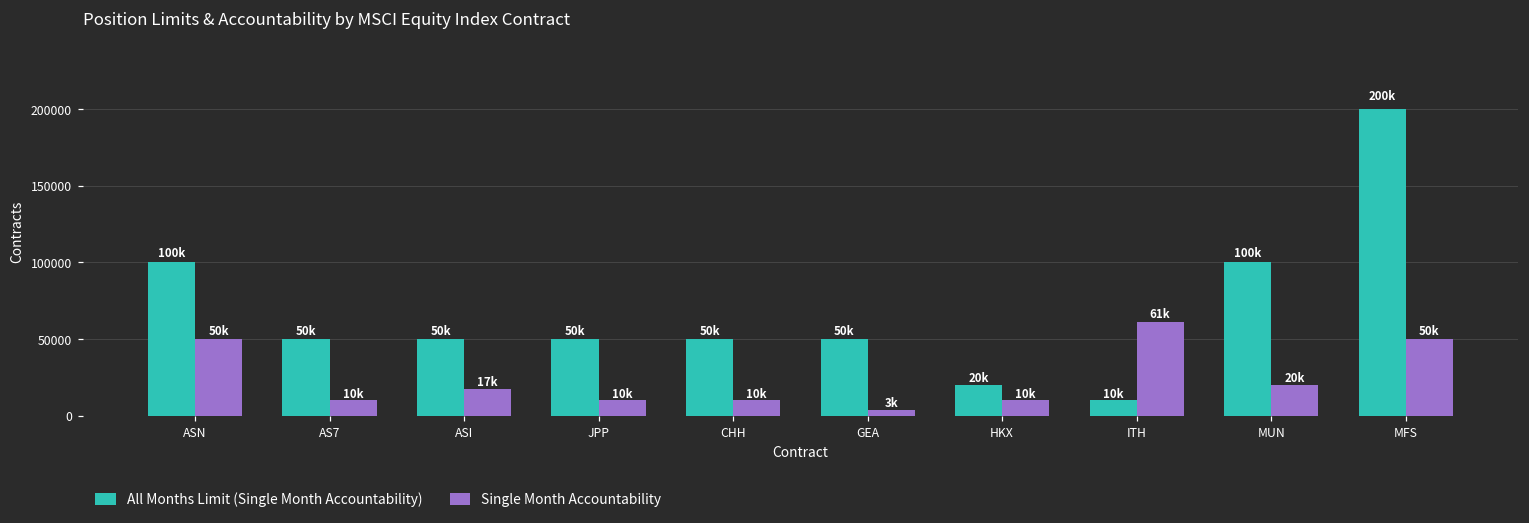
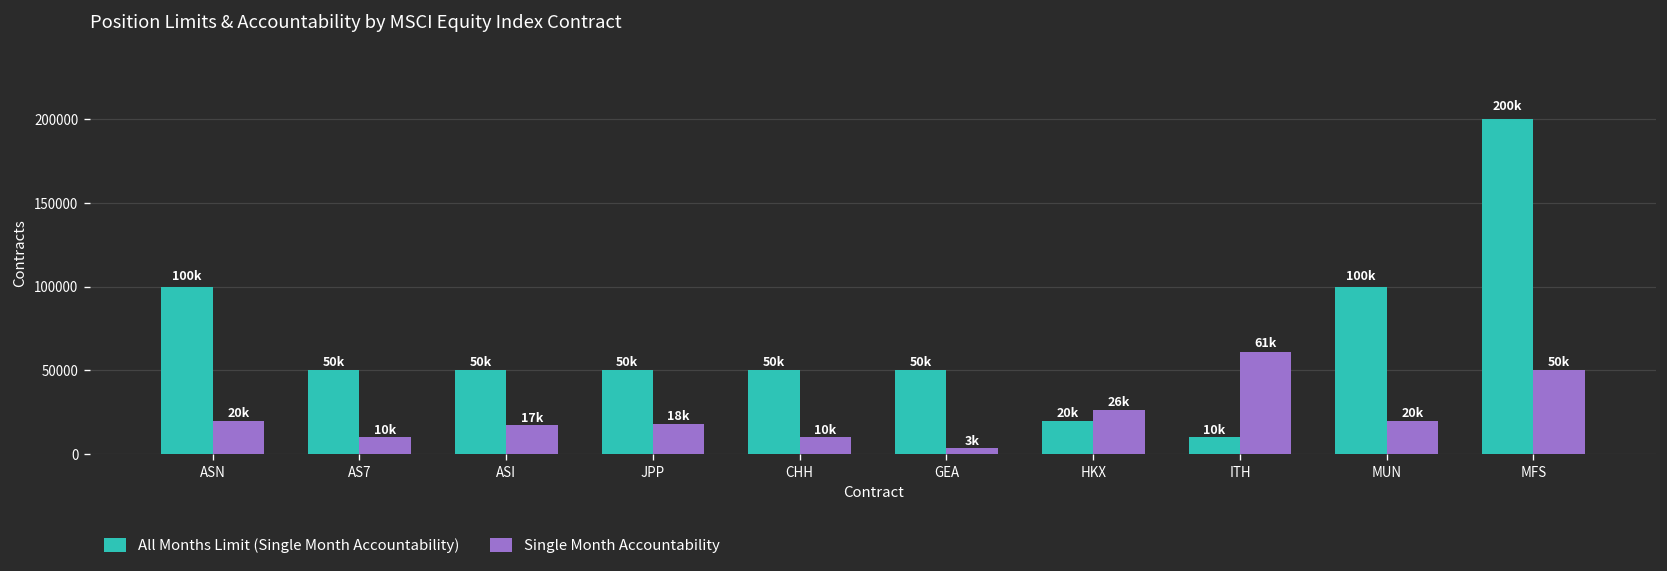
Single Month Accountability, ASN: 50k -> 20k
Single Month Accountability, JPP: 10k -> 18k
Single Month Accountability, HKX: 10k -> 26k
